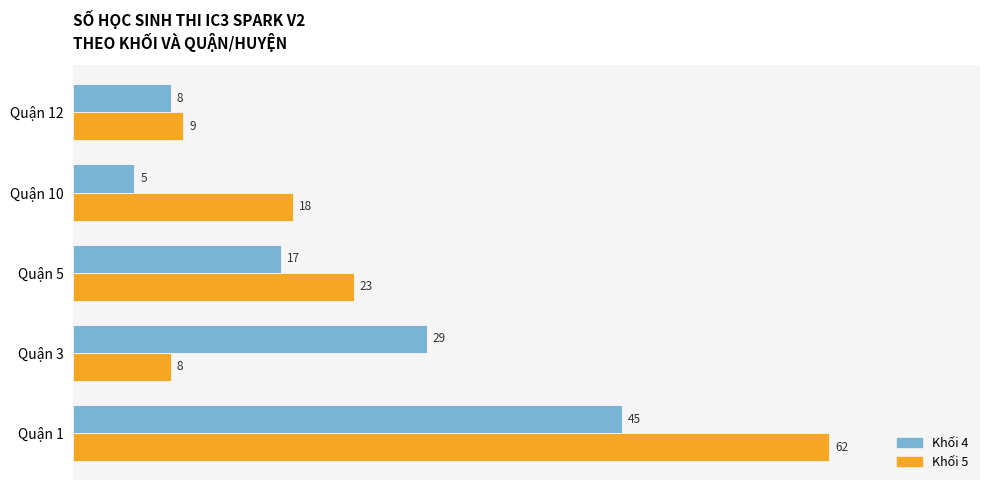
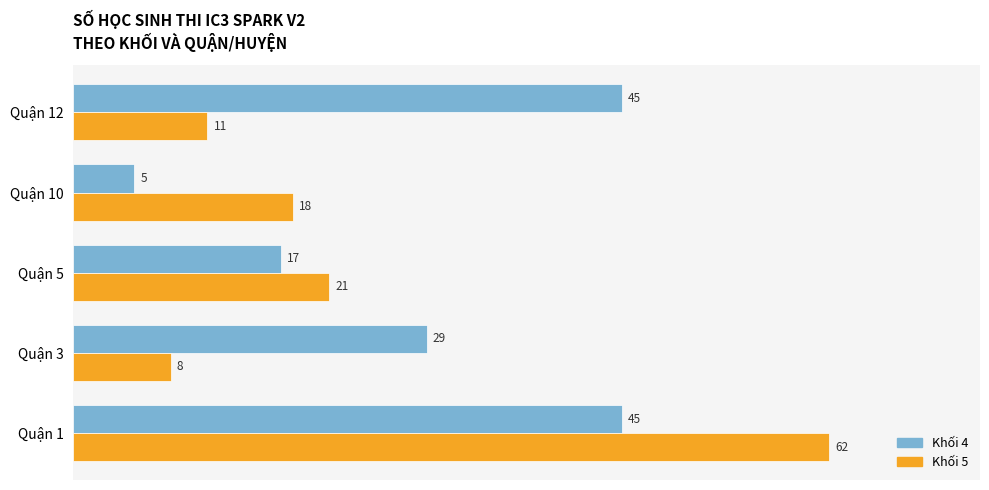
Khối 4, Quận 12: 8 -> 45
Khối 5, Quận 12: 9 -> 11
Khối 5, Quận 5: 23 -> 21
